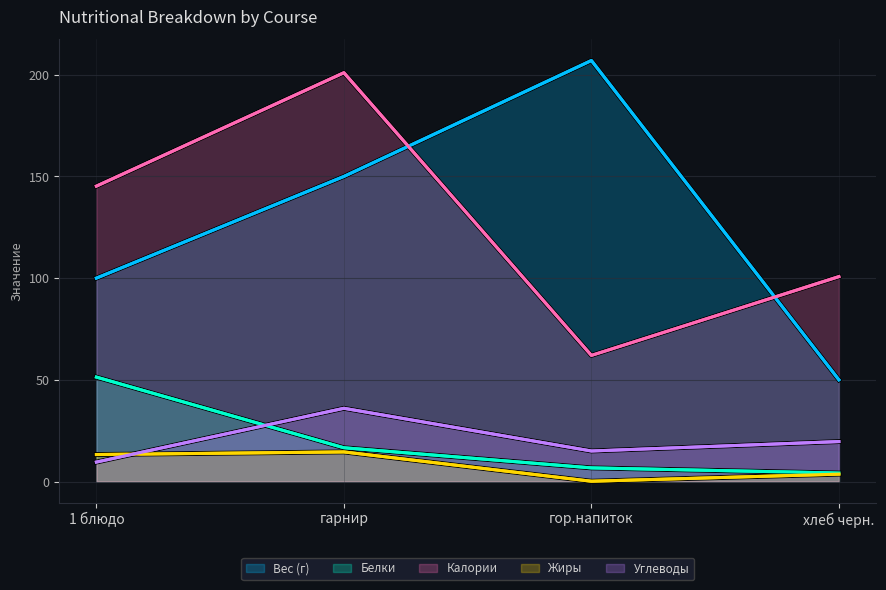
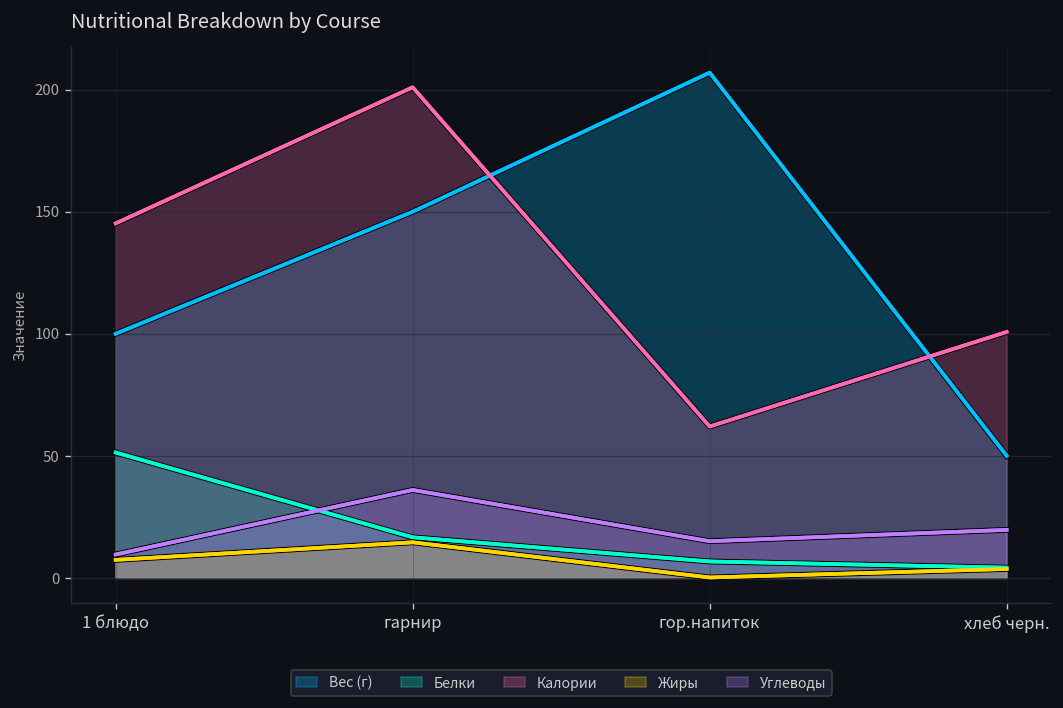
Жиры, 1 блюдо: 13 -> 7
